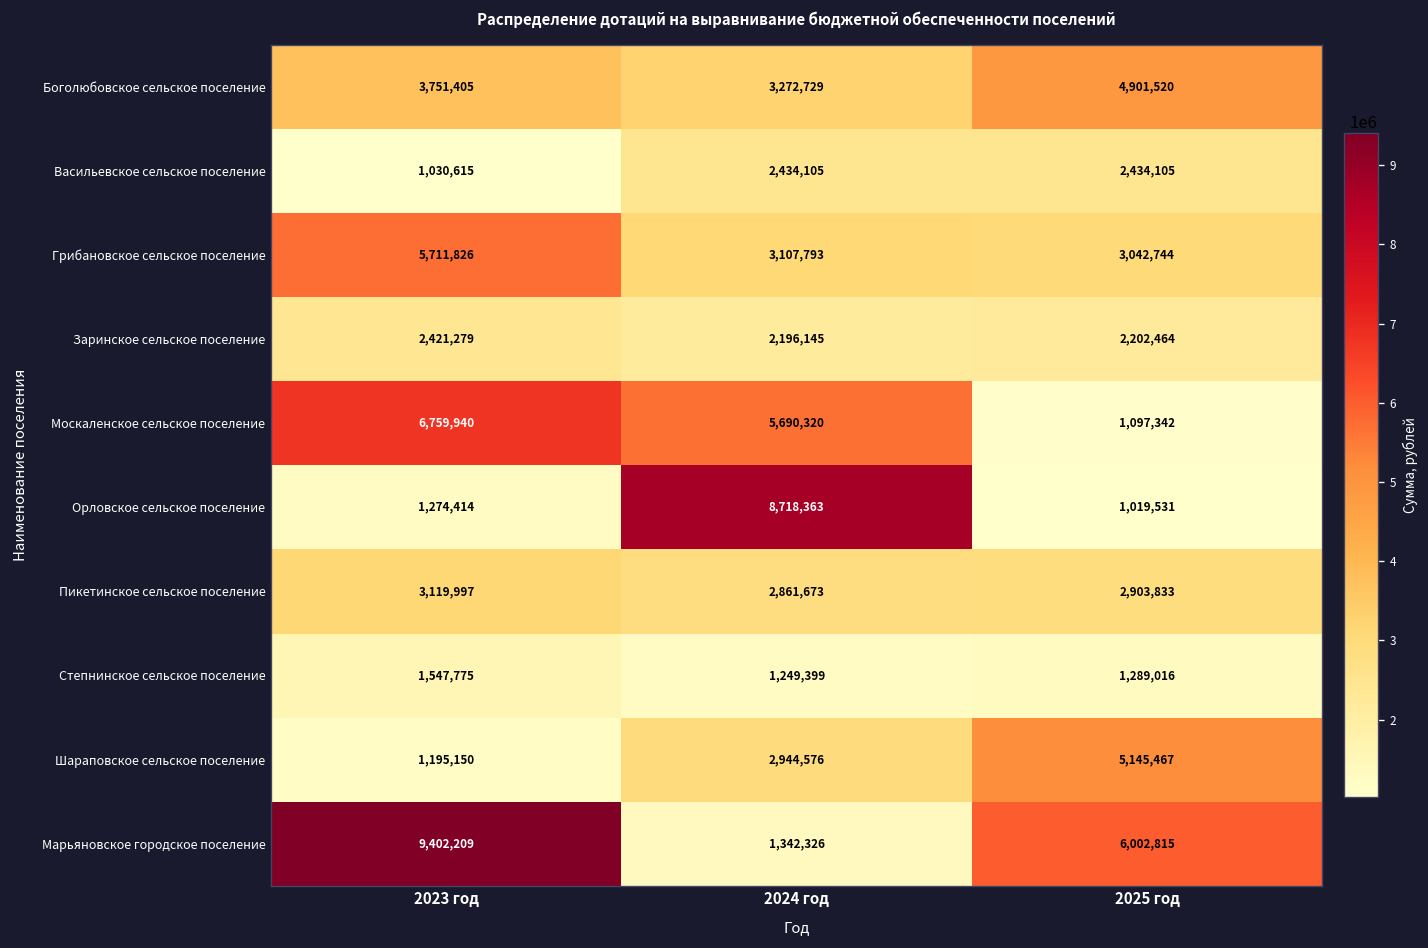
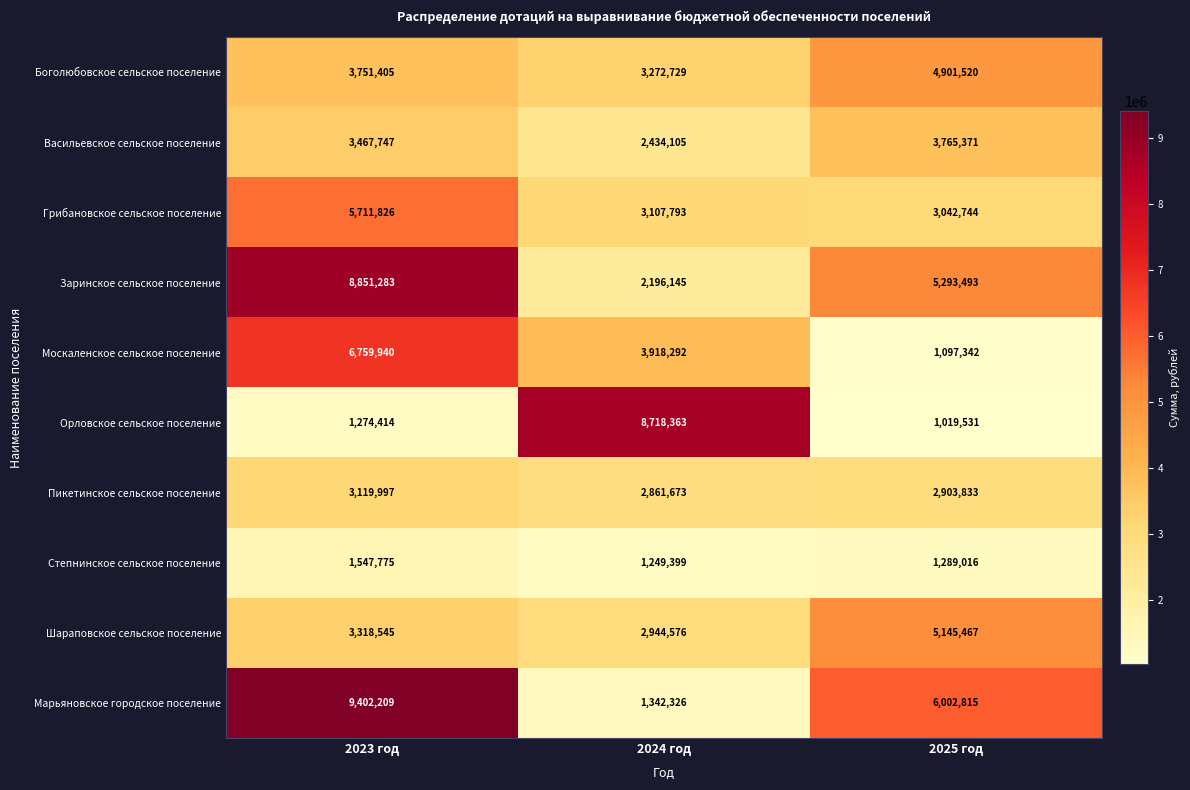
Васильевское сельское поселение, 2023 год: 1,030,615 -> 3,467,747
Васильевское сельское поселение, 2025 год: 2,434,105 -> 3,765,371
Заринское сельское поселение, 2023 год: 2,421,279 -> 8,851,283
Заринское сельское поселение, 2025 год: 2,202,464 -> 5,293,493
Москаленское сельское поселение, 2024 год: 5,690,320 -> 3,918,292
Шараповское сельское поселение, 2023 год: 1,195,150 -> 3,318,545
